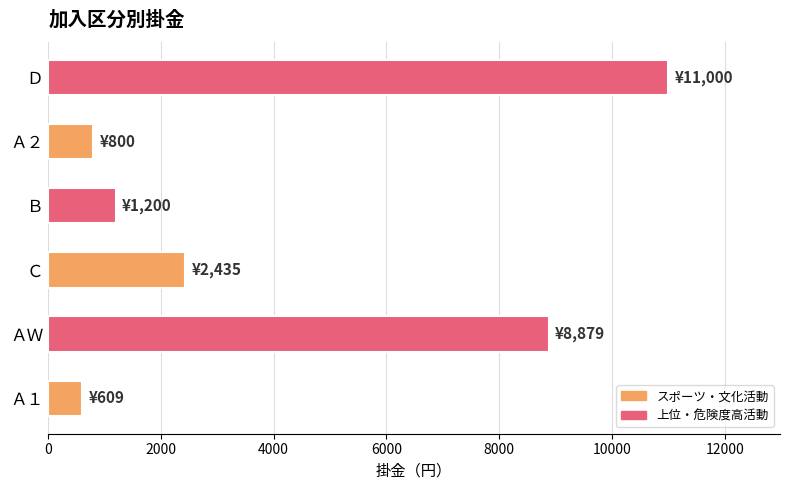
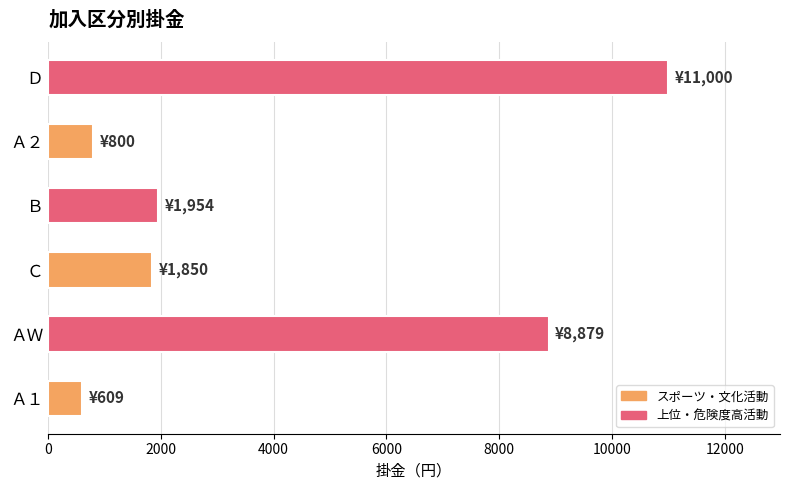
Ｂ: ¥1,200 -> ¥1,954
Ｃ: ¥2,435 -> ¥1,850
